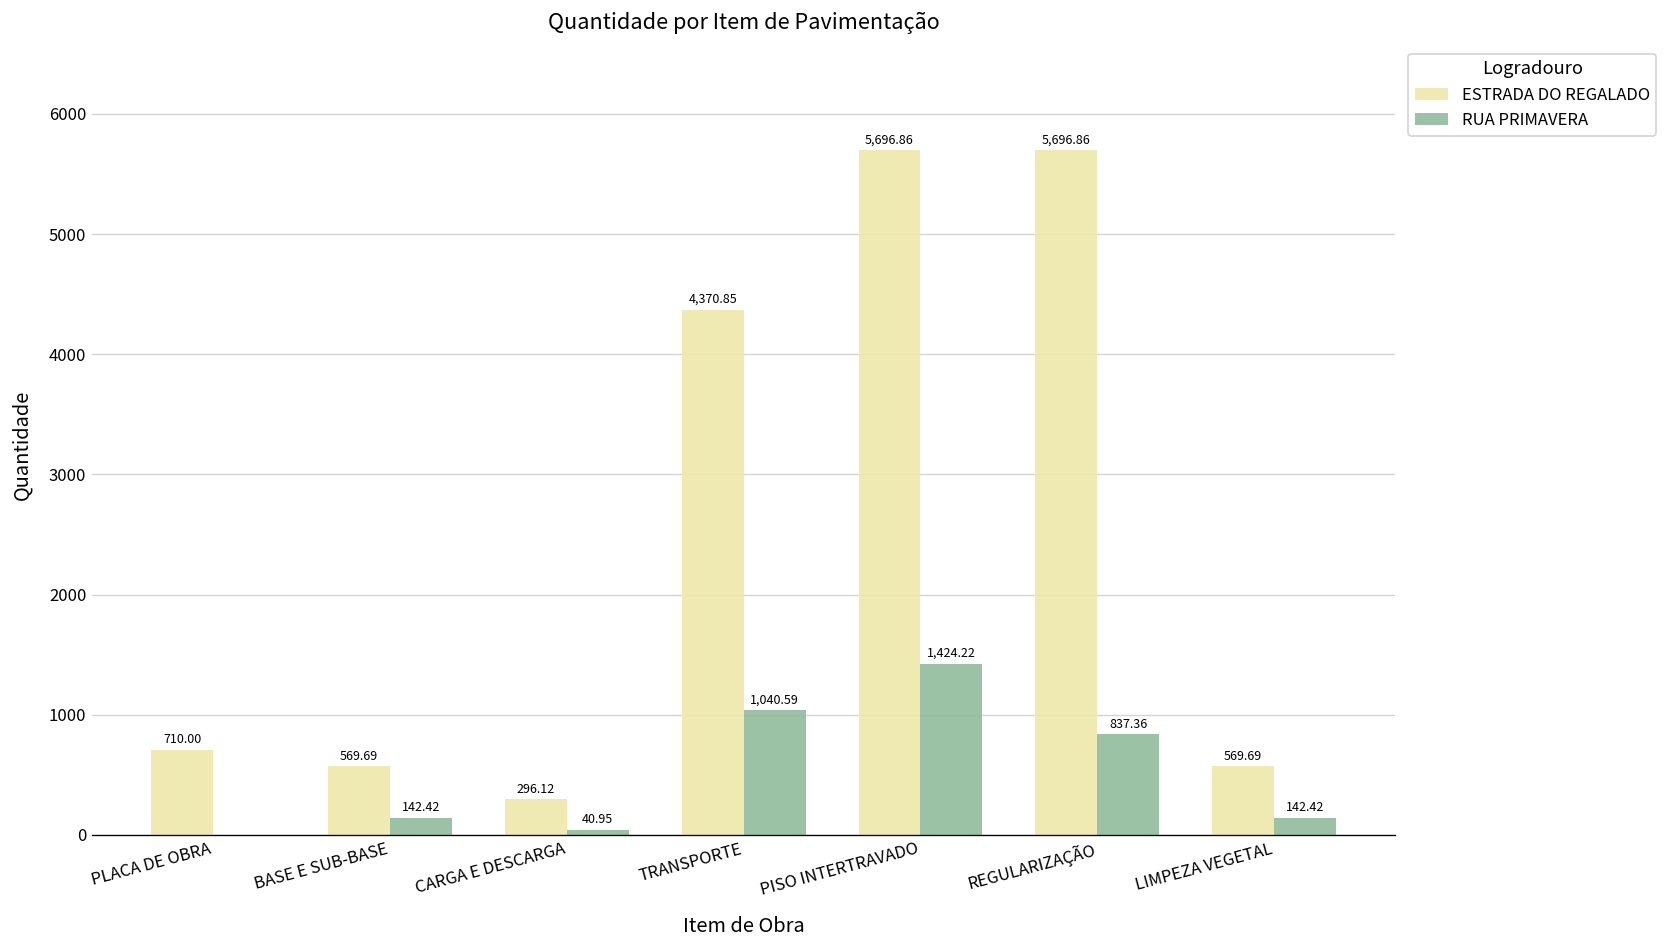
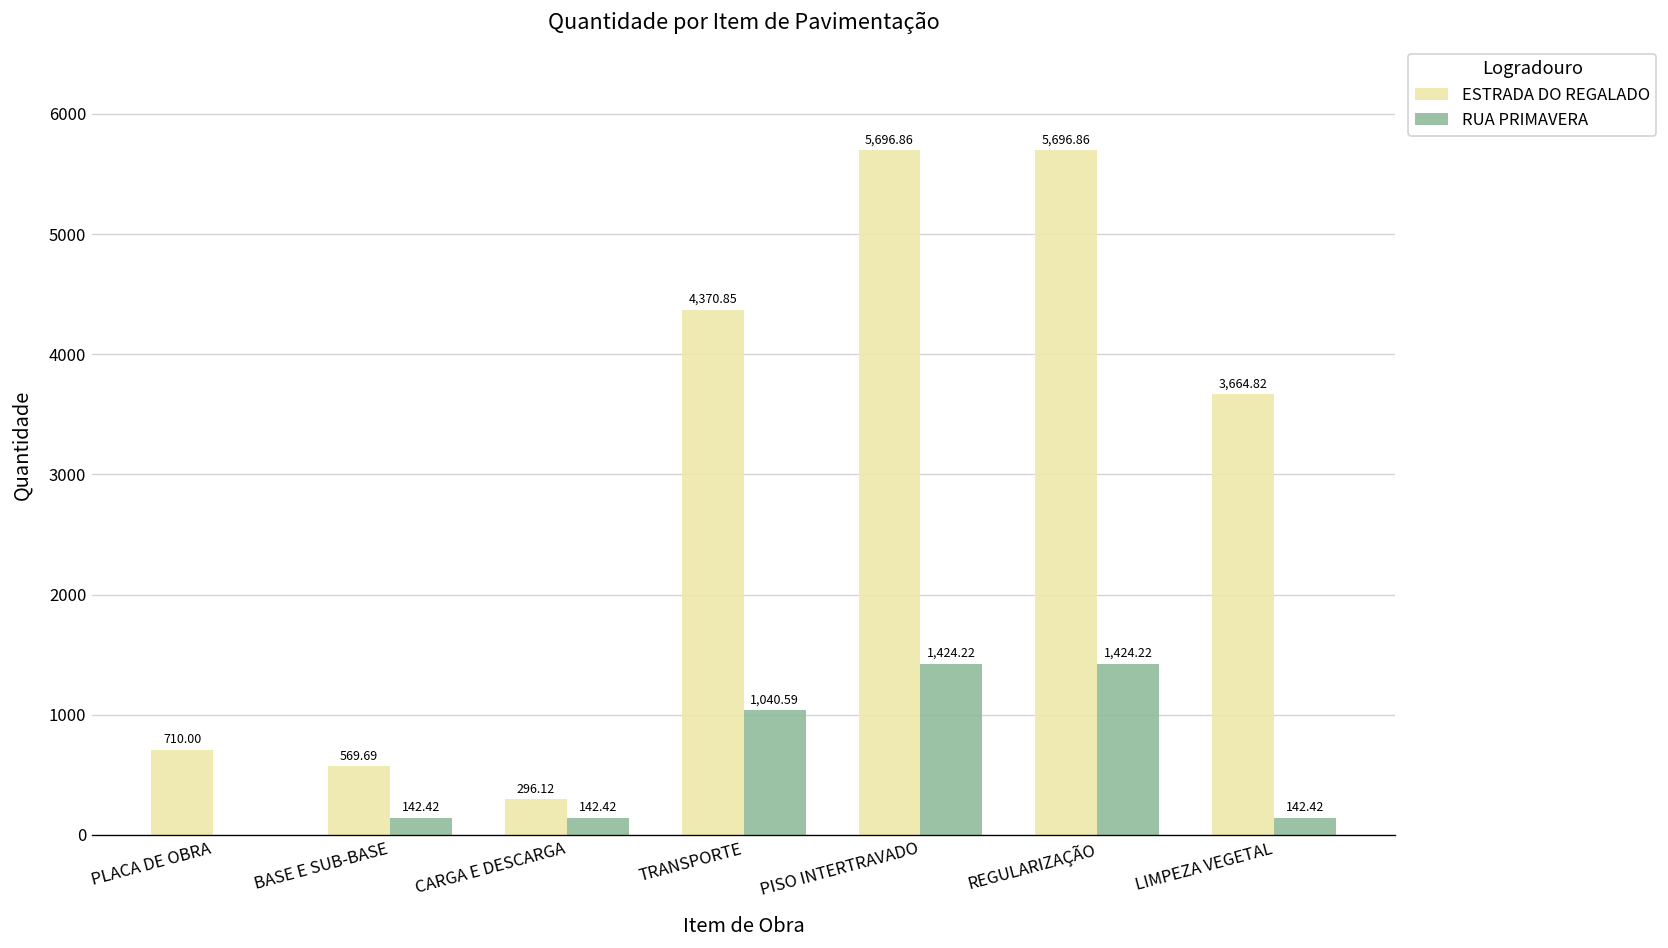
RUA PRIMAVERA, CARGA E DESCARGA: 40.95 -> 142.42
RUA PRIMAVERA, REGULARIZAÇÃO: 837.36 -> 1,424.22
ESTRADA DO REGALADO, LIMPEZA VEGETAL: 569.69 -> 3,664.82
